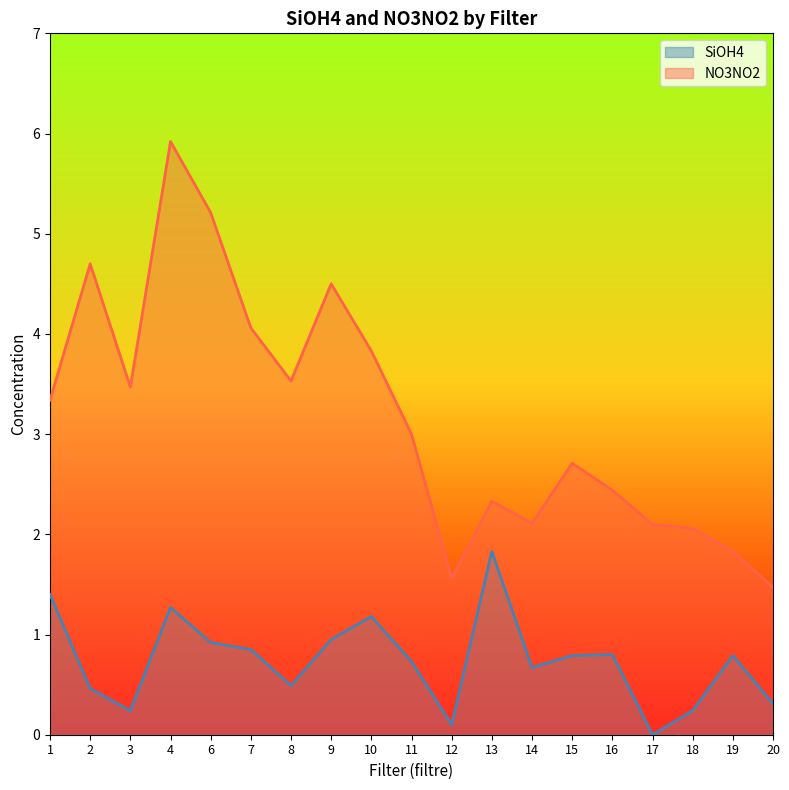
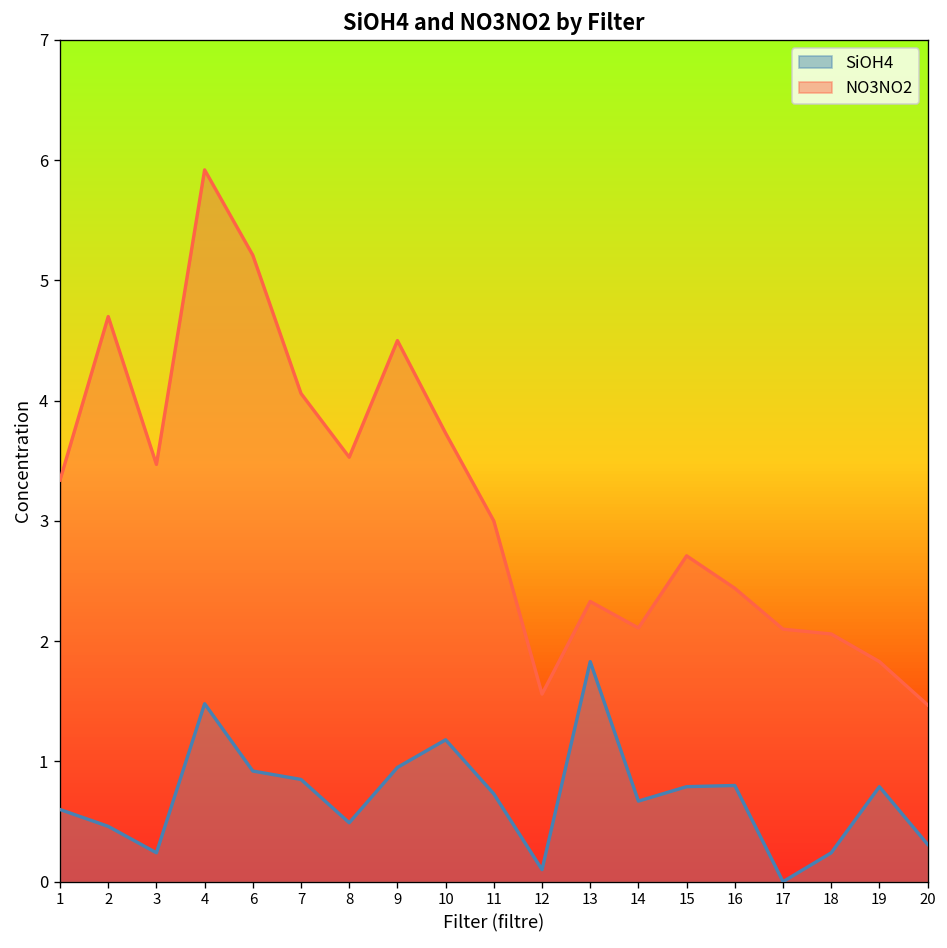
SiOH4, 1: 1.4 -> 0.6
SiOH4, 4: 1.27 -> 1.48
NO3NO2, 10: 3.83 -> 3.73
